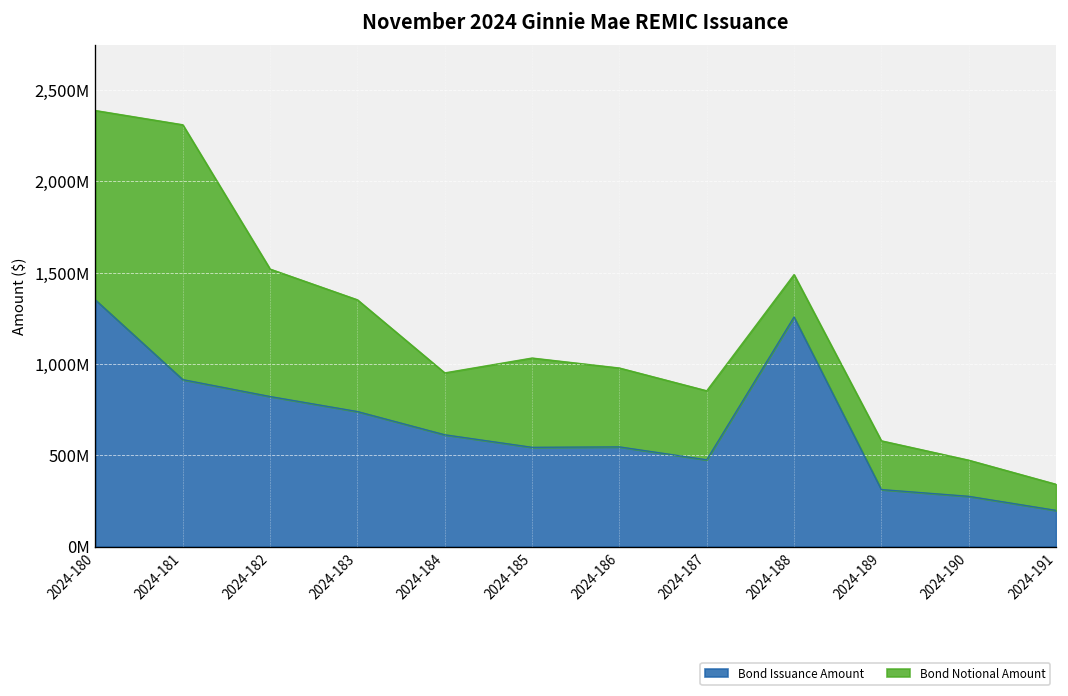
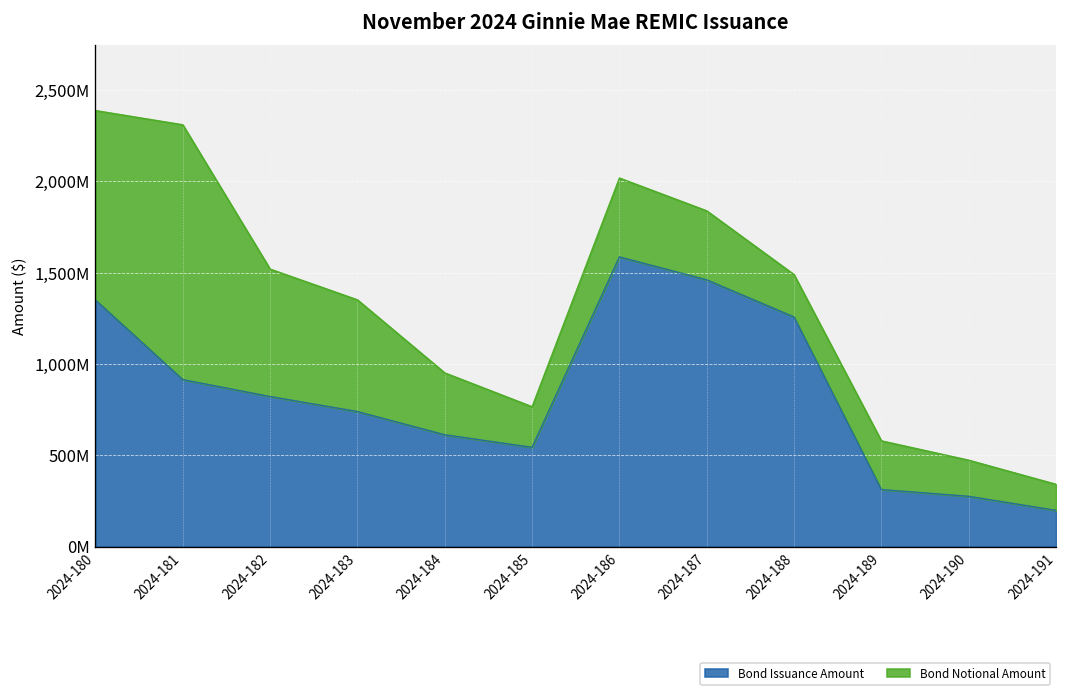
Bond Notional Amount, 2024-185: 490,000,000 -> 220,000,000
Bond Issuance Amount, 2024-186: 550,000,000 -> 1,590,000,000
Bond Issuance Amount, 2024-187: 480,000,000 -> 1,460,000,000
